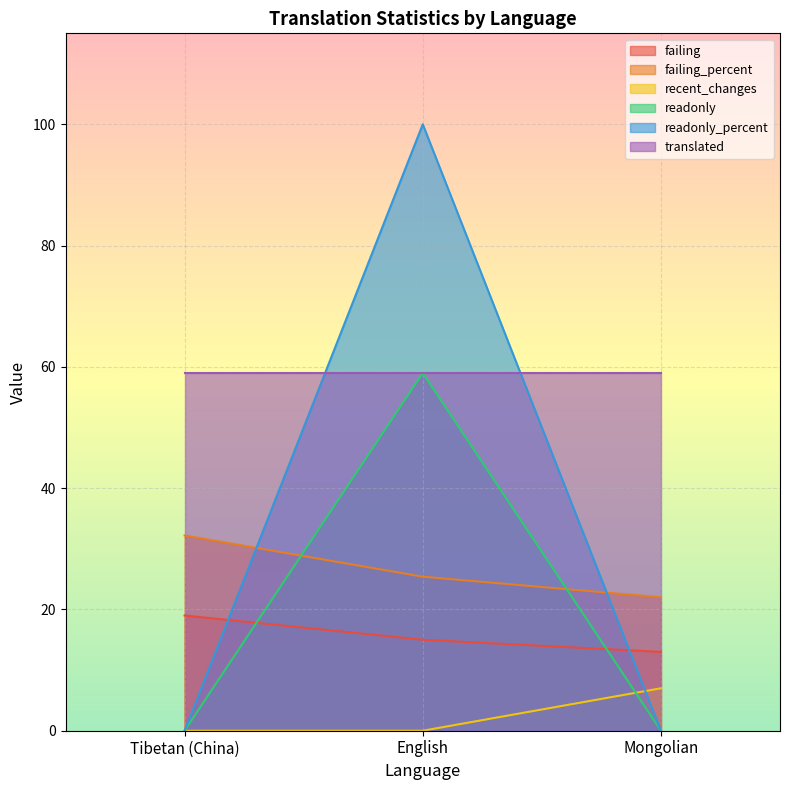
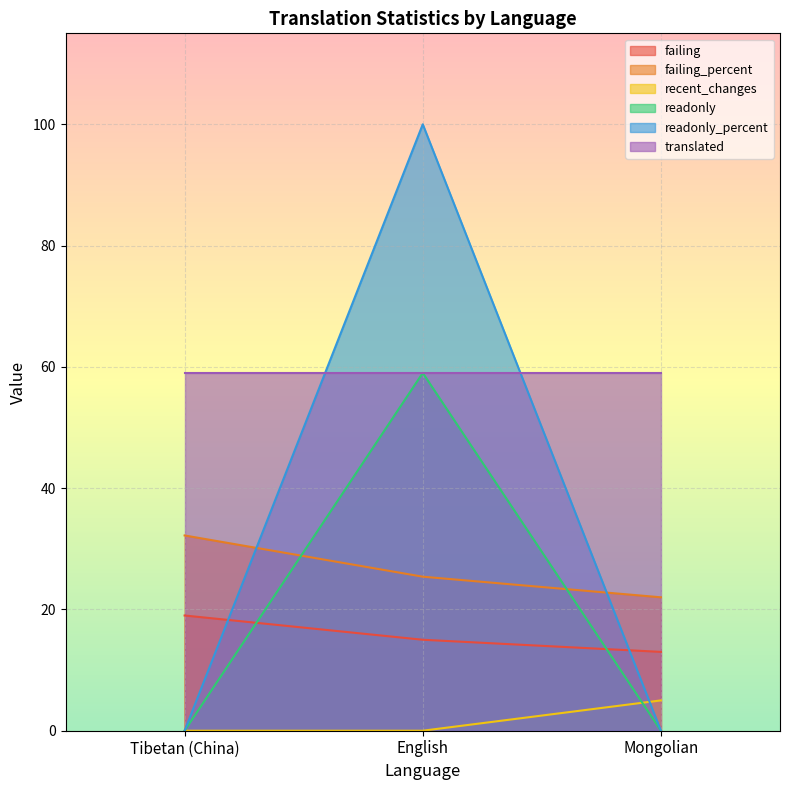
recent_changes, Mongolian: 7 -> 5
